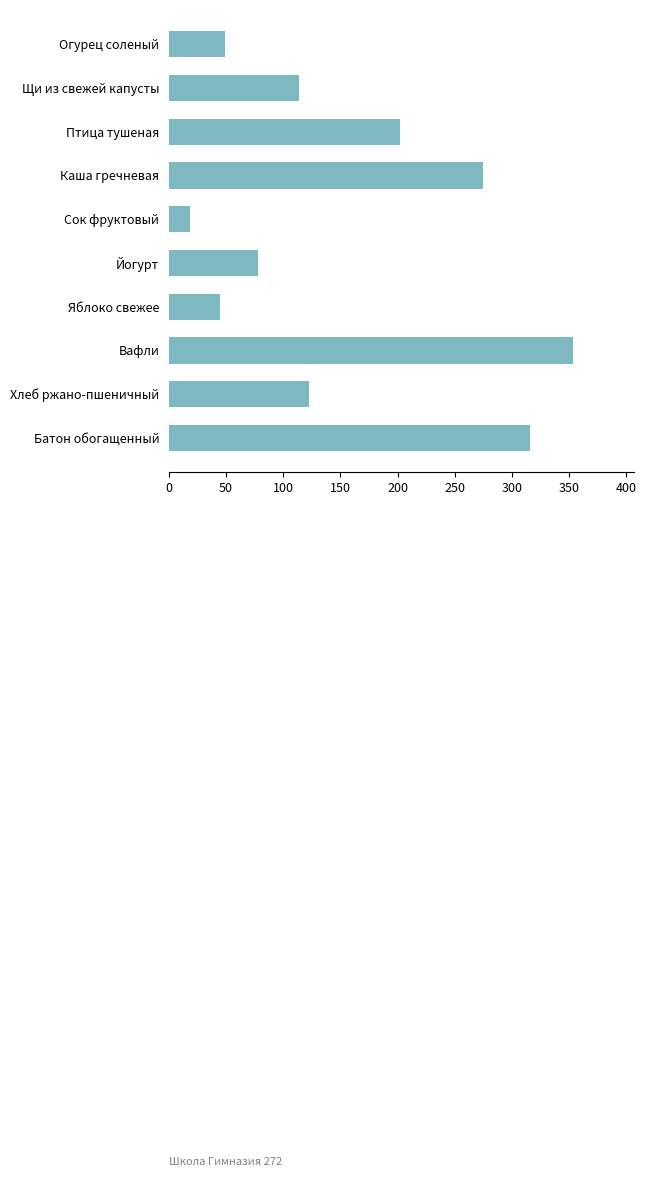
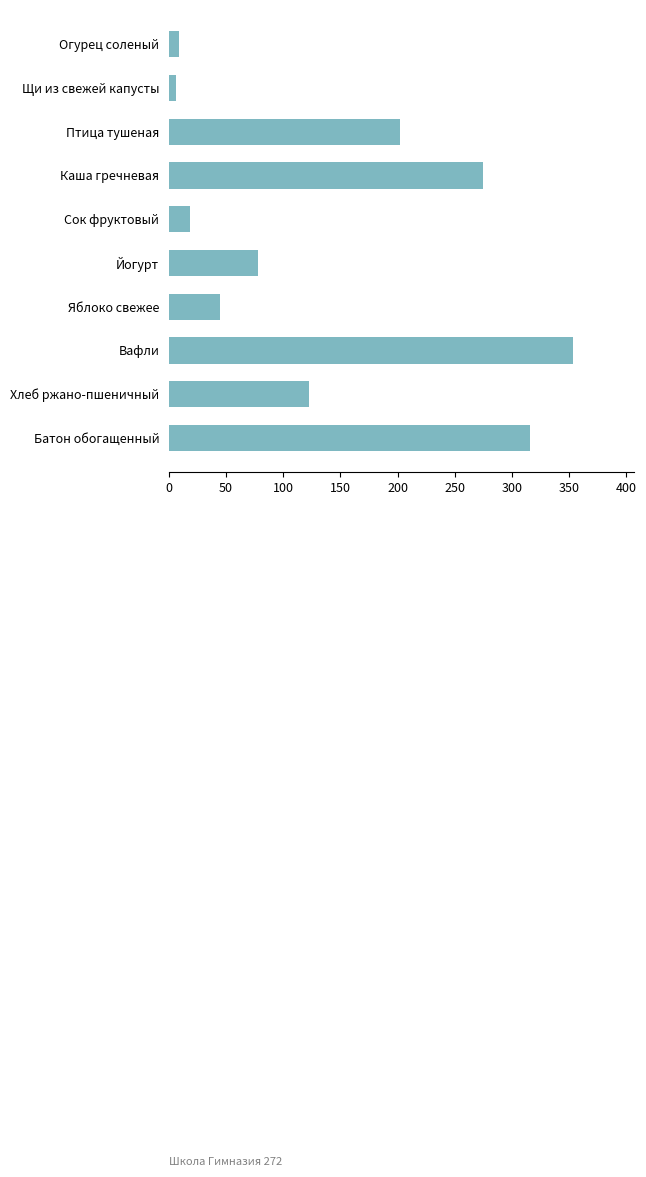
Огурец соленый: 49 -> 9
Щи из свежей капусты: 114 -> 6
